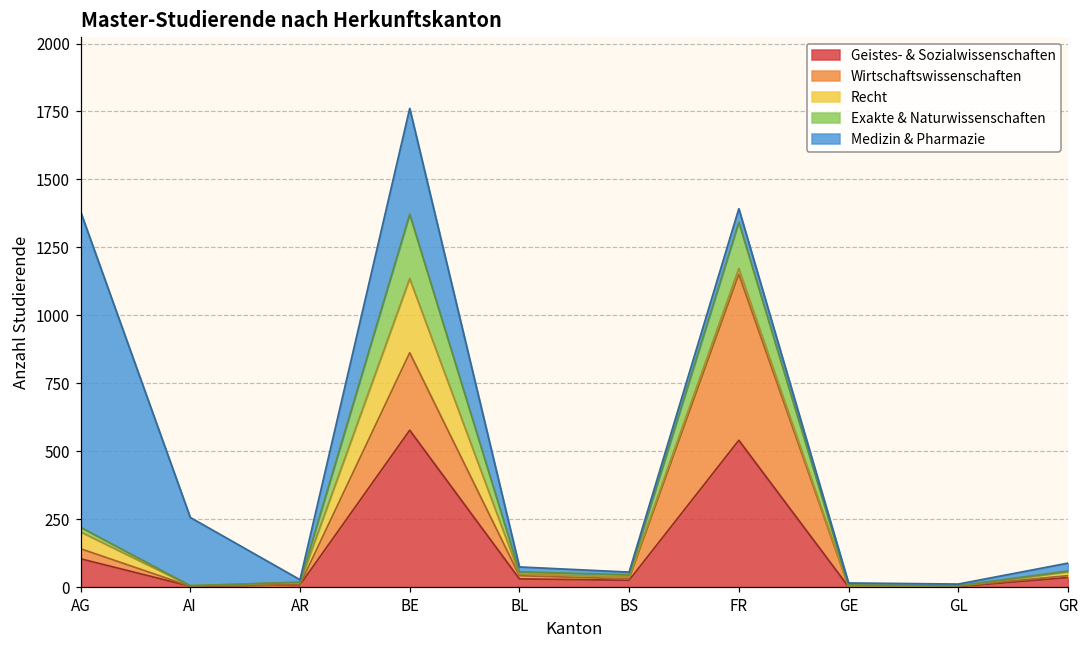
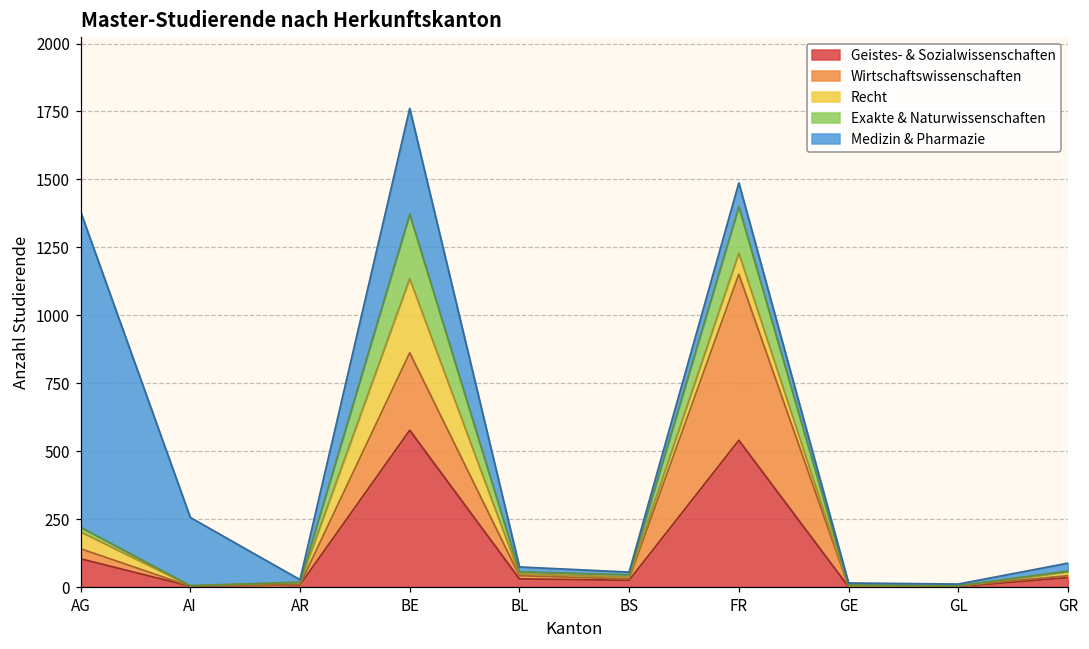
Recht, FR: 20 -> 80
Medizin & Pharmazie, FR: 50 -> 90
